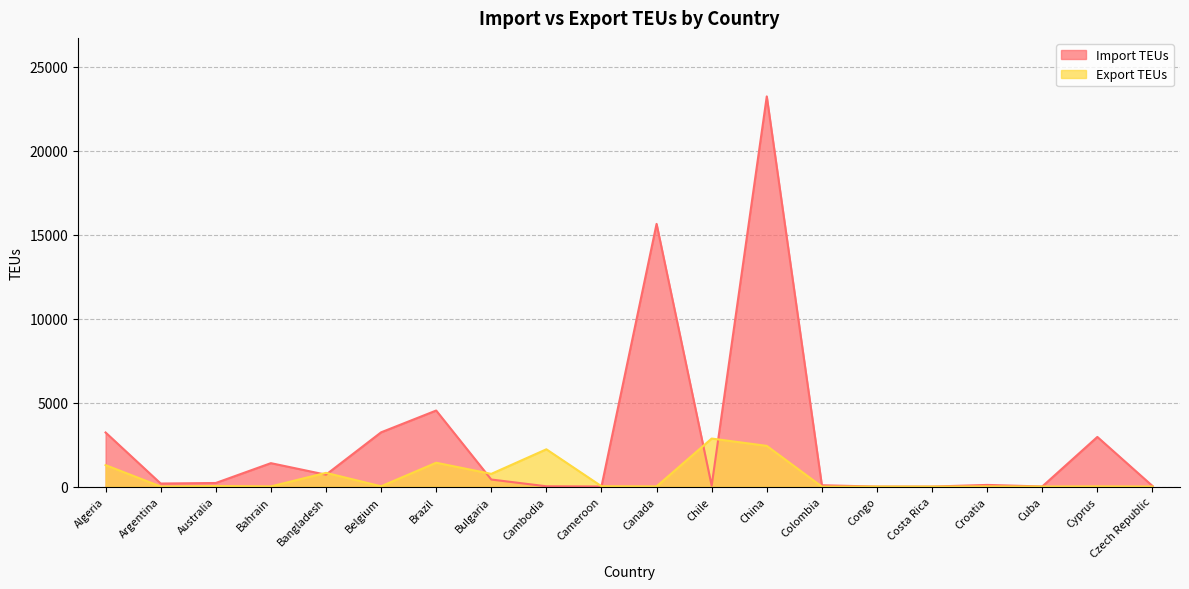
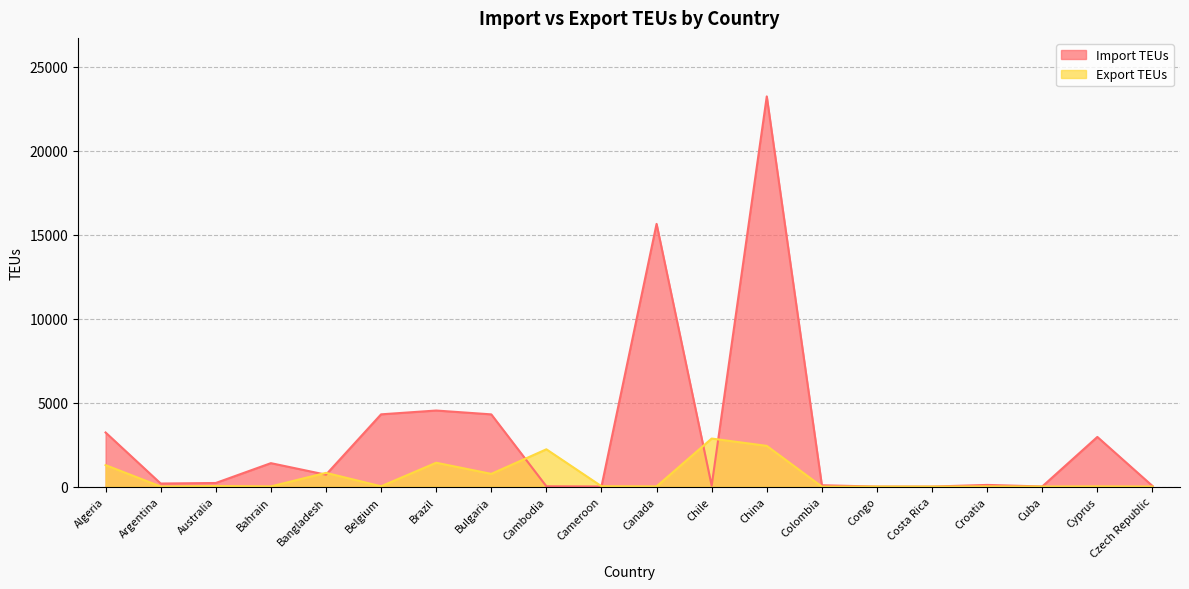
Import TEUs, Belgium: 3200 -> 4300
Import TEUs, Bulgaria: 400 -> 4300
